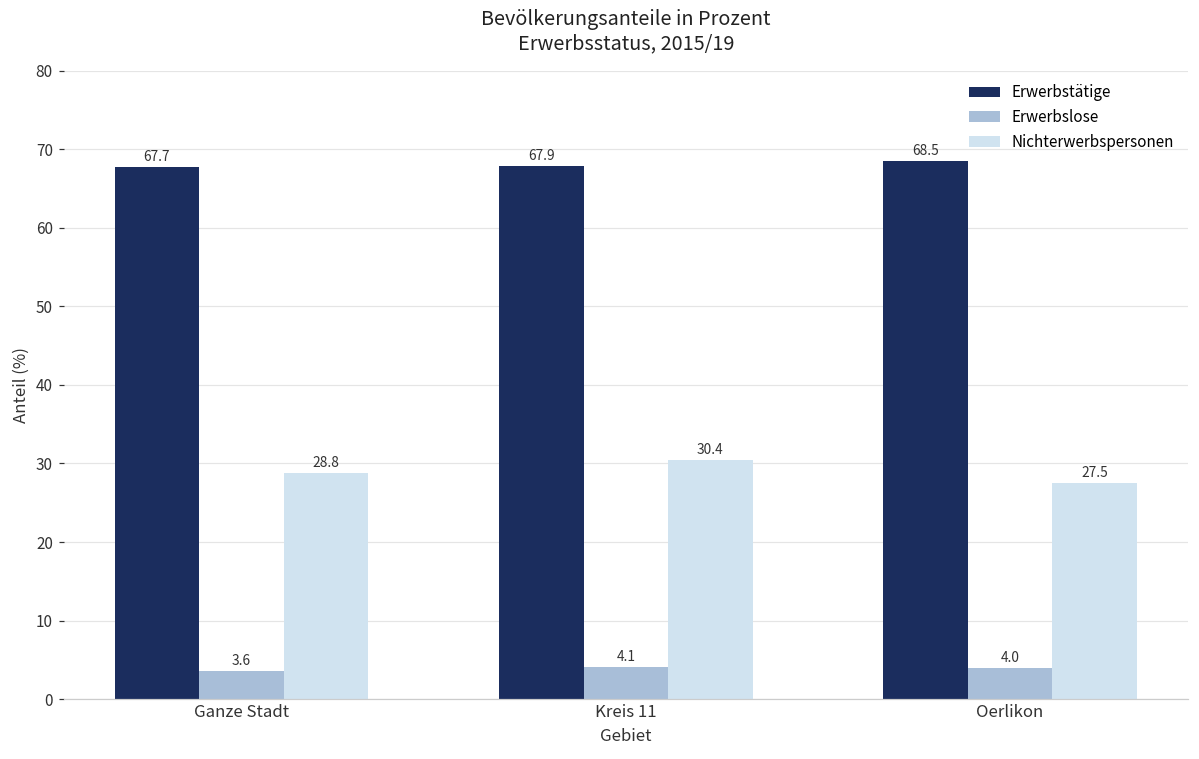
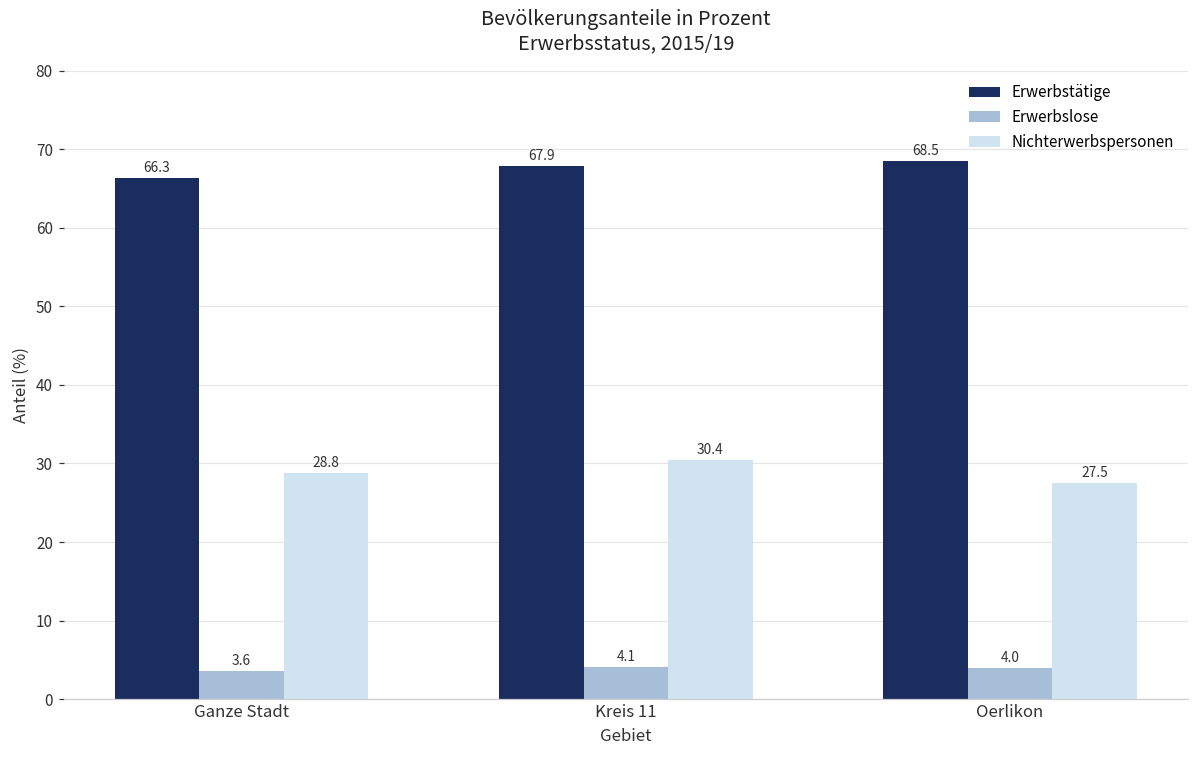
Erwerbstätige, Ganze Stadt: 67.7 -> 66.3
